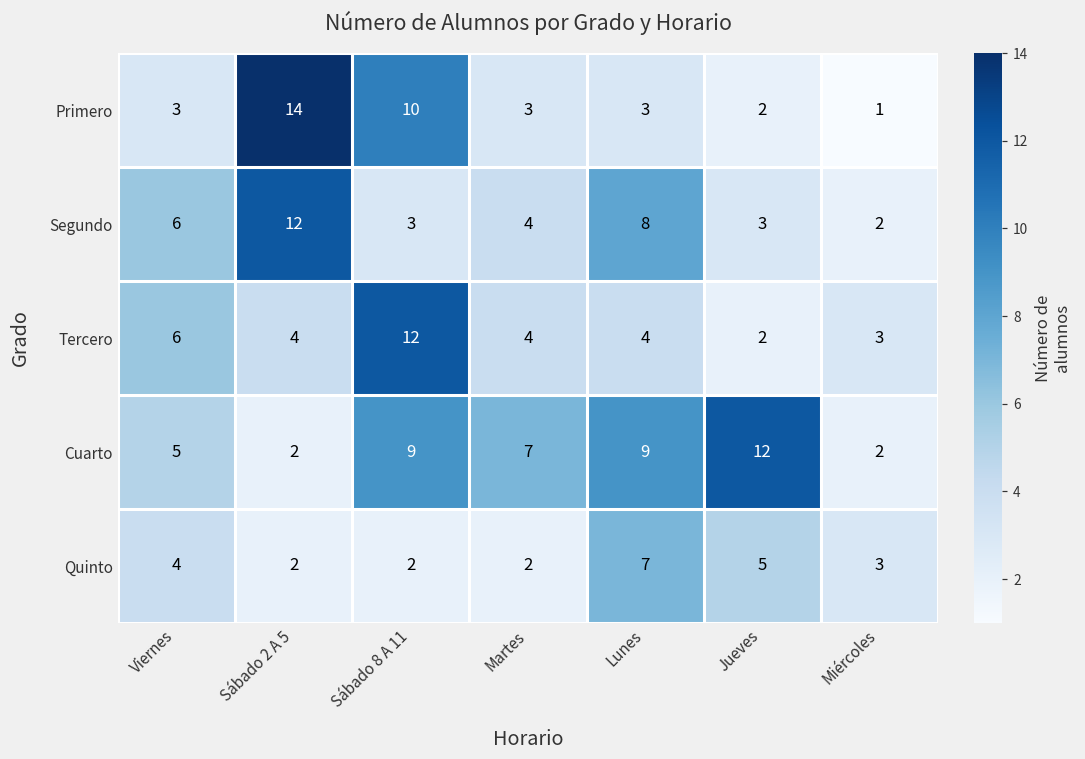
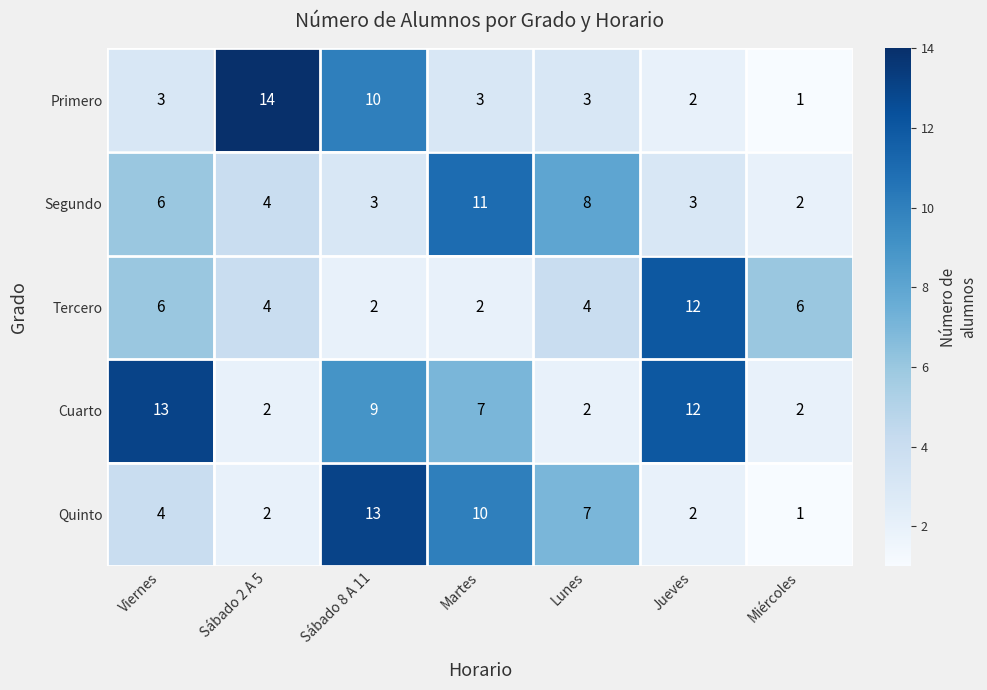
Segundo, Sábado 2 A 5: 12 -> 4
Segundo, Martes: 4 -> 11
Tercero, Sábado 8 A 11: 12 -> 2
Tercero, Martes: 4 -> 2
Tercero, Jueves: 2 -> 12
Tercero, Miércoles: 3 -> 6
Cuarto, Viernes: 5 -> 13
Cuarto, Lunes: 9 -> 2
Quinto, Sábado 8 A 11: 2 -> 13
Quinto, Martes: 2 -> 10
Quinto, Jueves: 5 -> 2
Quinto, Miércoles: 3 -> 1
